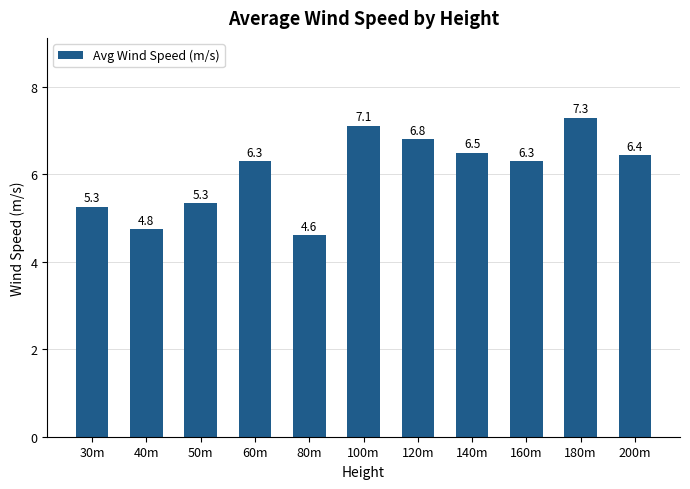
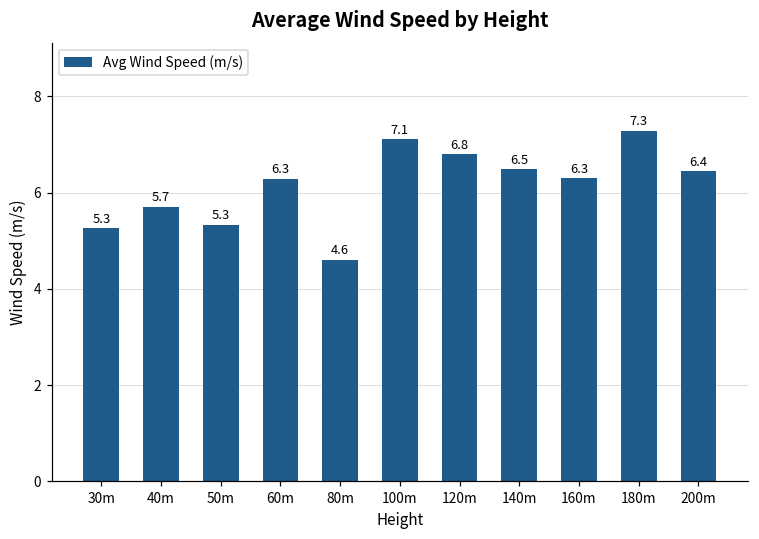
40m: 4.8 -> 5.7
